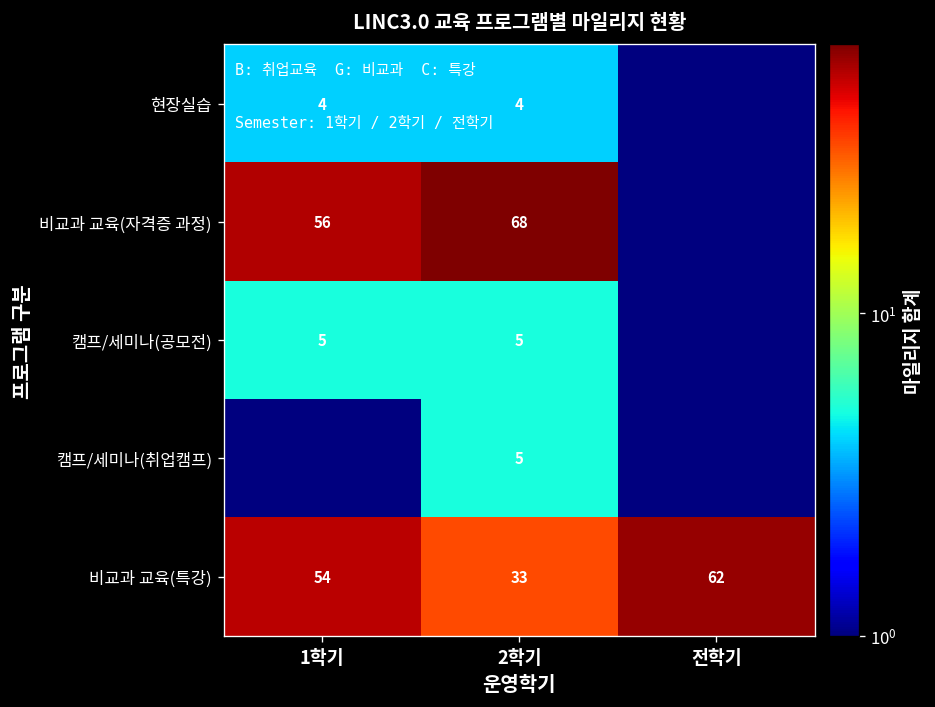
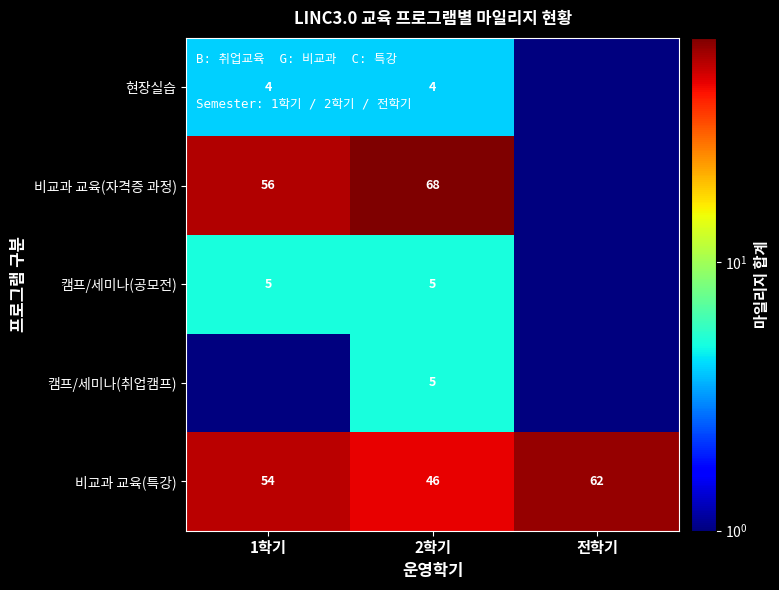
비교과 교육(특강), 2학기: 33 -> 46
